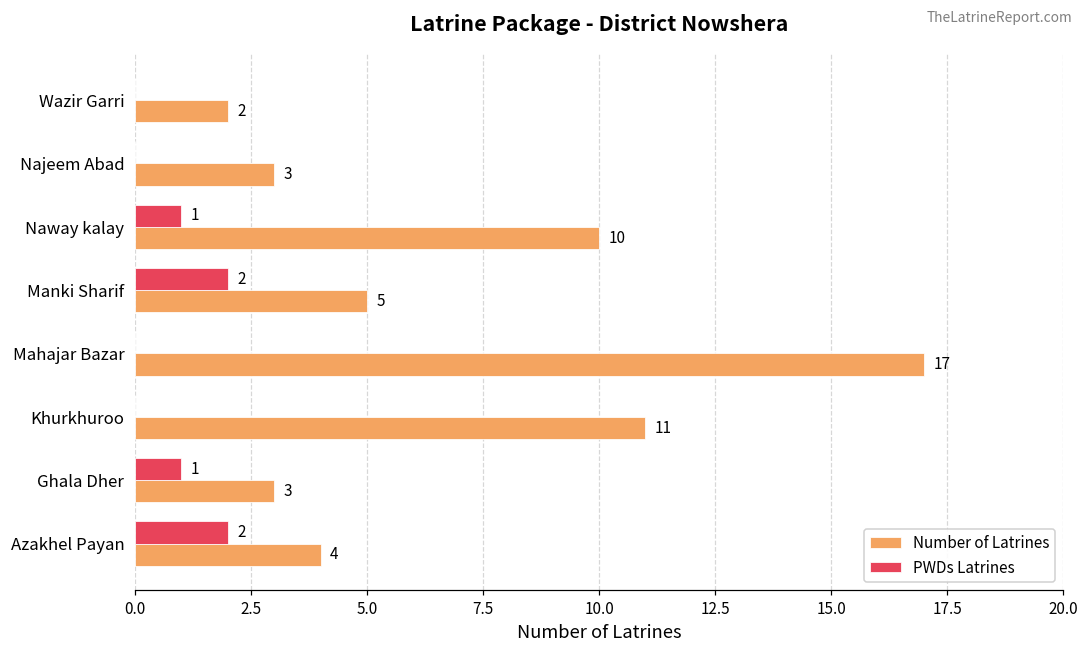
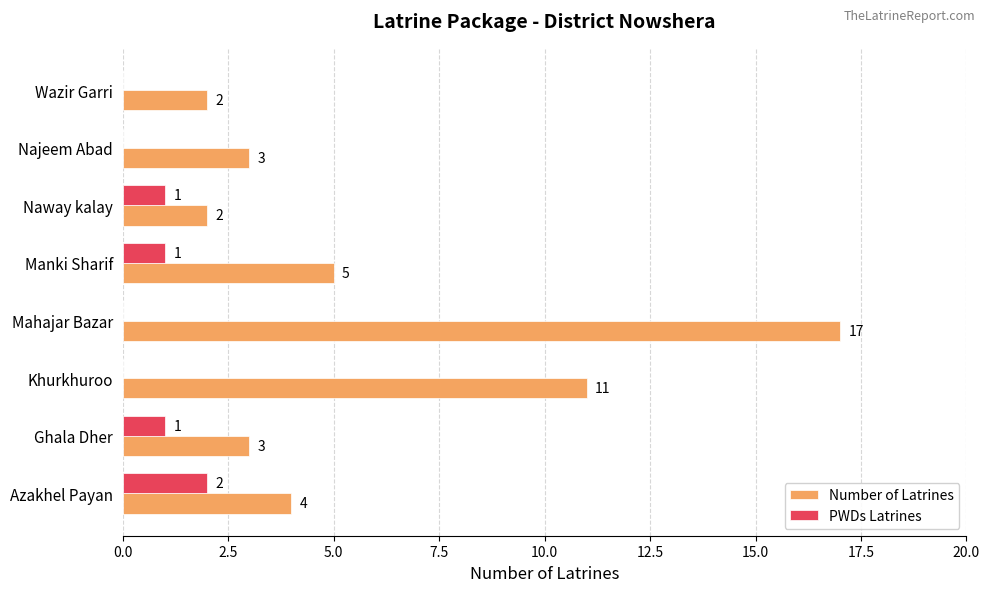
Number of Latrines, Naway kalay: 10 -> 2
PWDs Latrines, Manki Sharif: 2 -> 1
